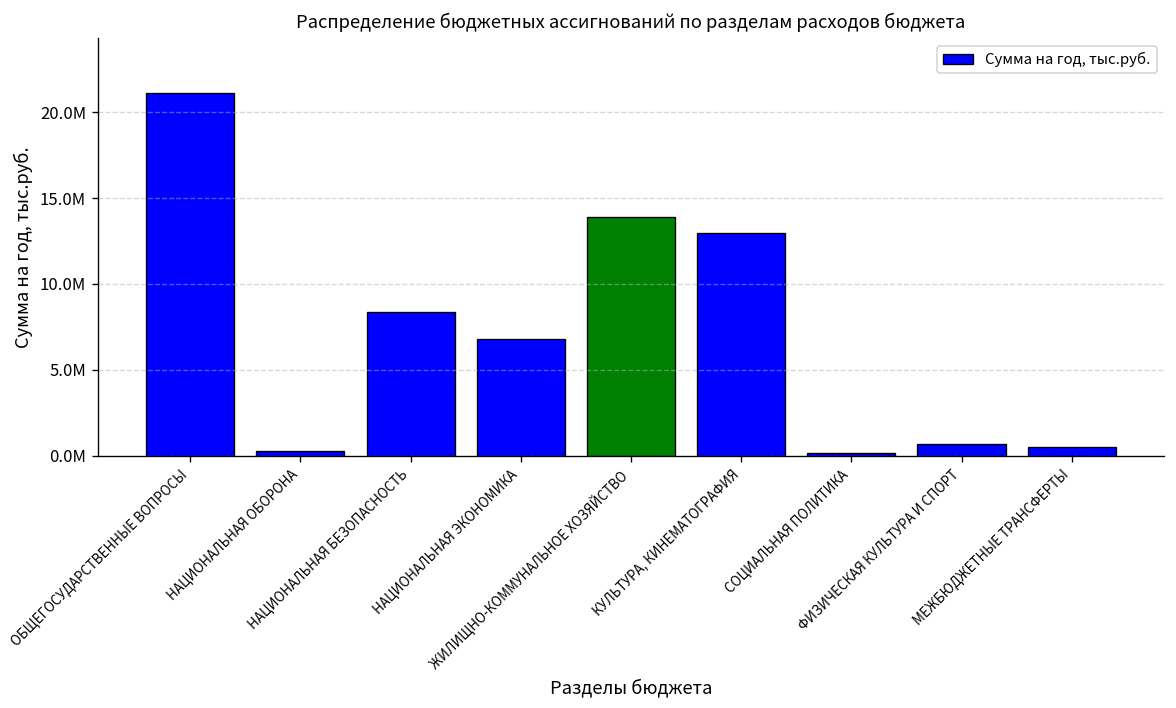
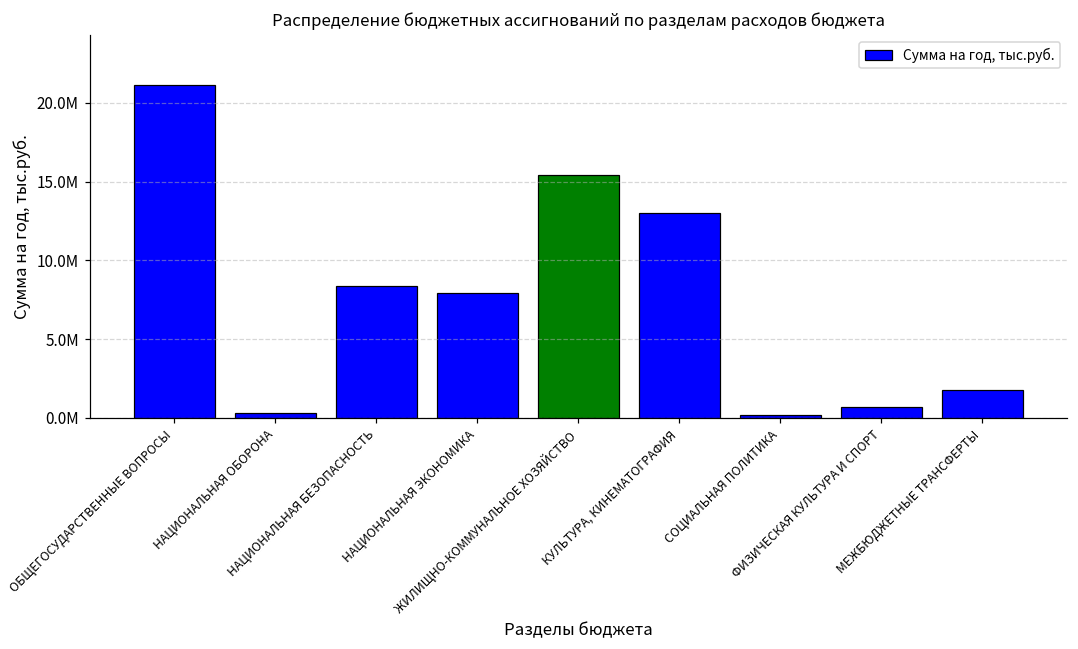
НАЦИОНАЛЬНАЯ ЭКОНОМИКА: 6800000 -> 7900000
ЖИЛИЩНО-КОММУНАЛЬНОЕ ХОЗЯЙСТВО: 13900000 -> 15400000
МЕЖБЮДЖЕТНЫЕ ТРАНСФЕРТЫ: 500000 -> 1800000
